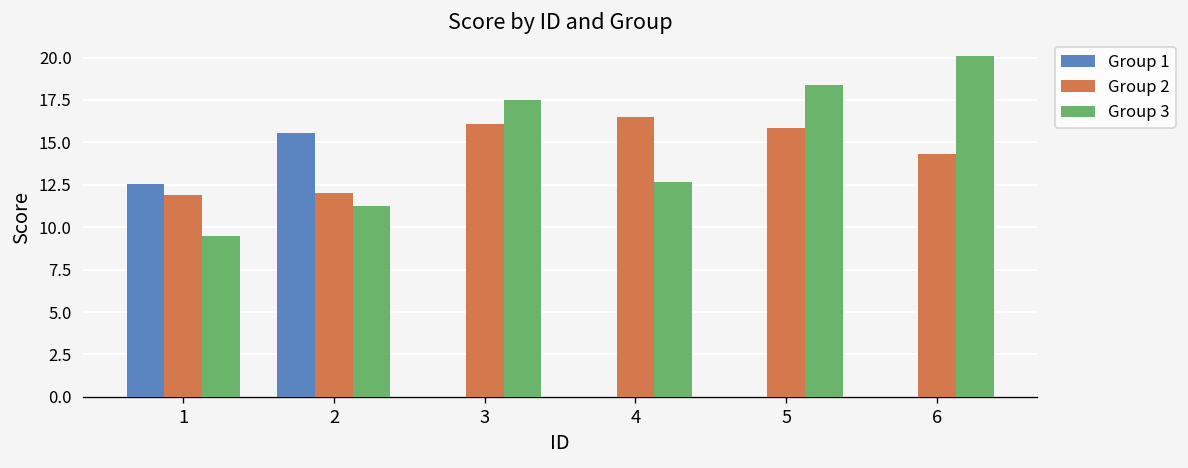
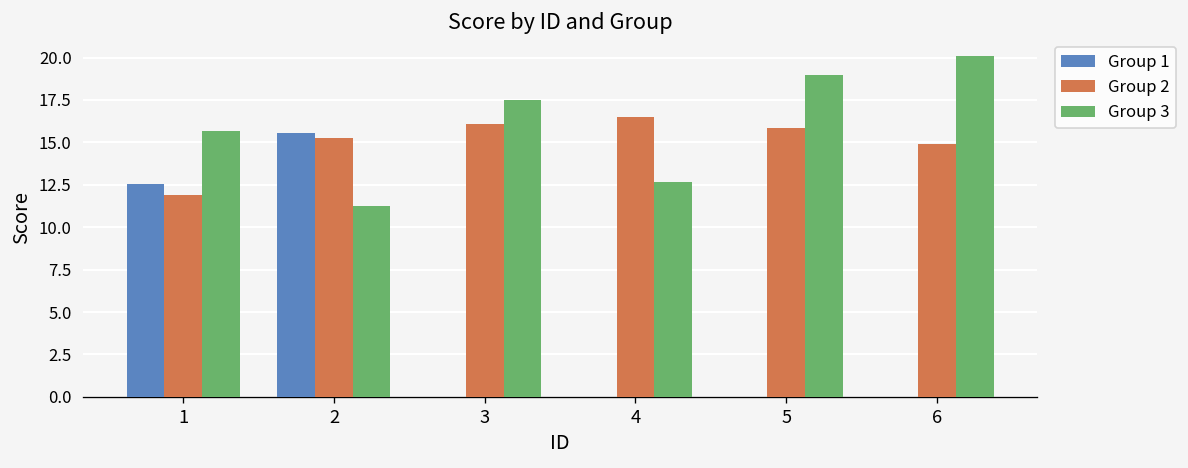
Group 3, 1: 9.5 -> 15.7
Group 2, 2: 12.0 -> 15.2
Group 3, 5: 18.4 -> 19.0
Group 2, 6: 14.3 -> 14.9
